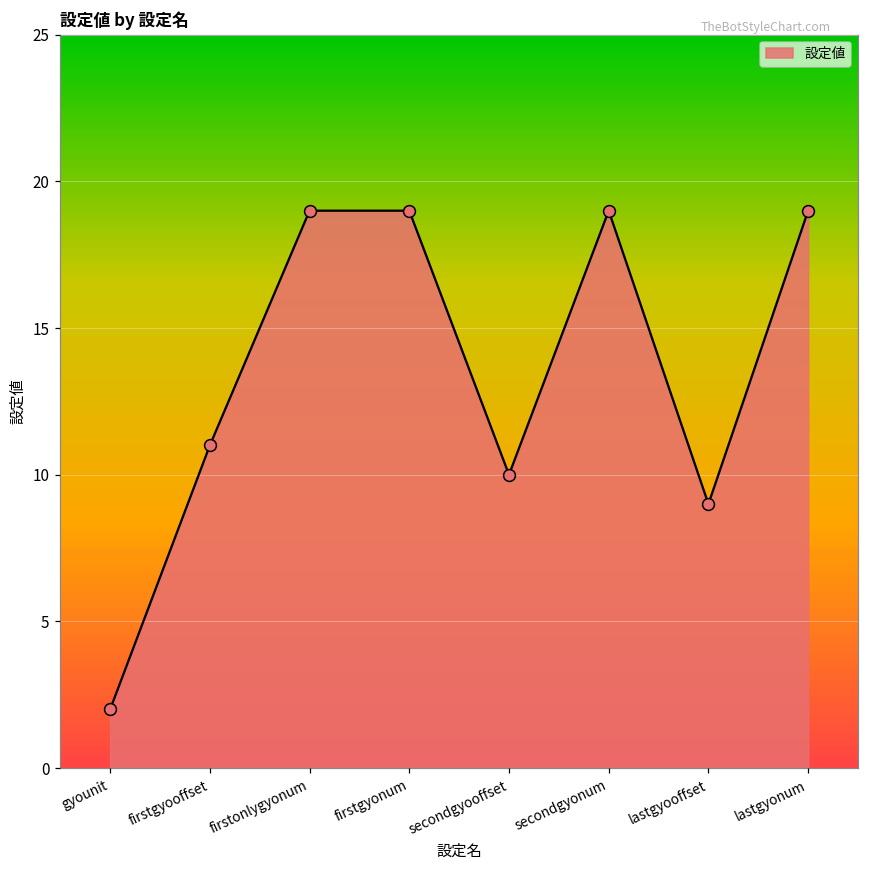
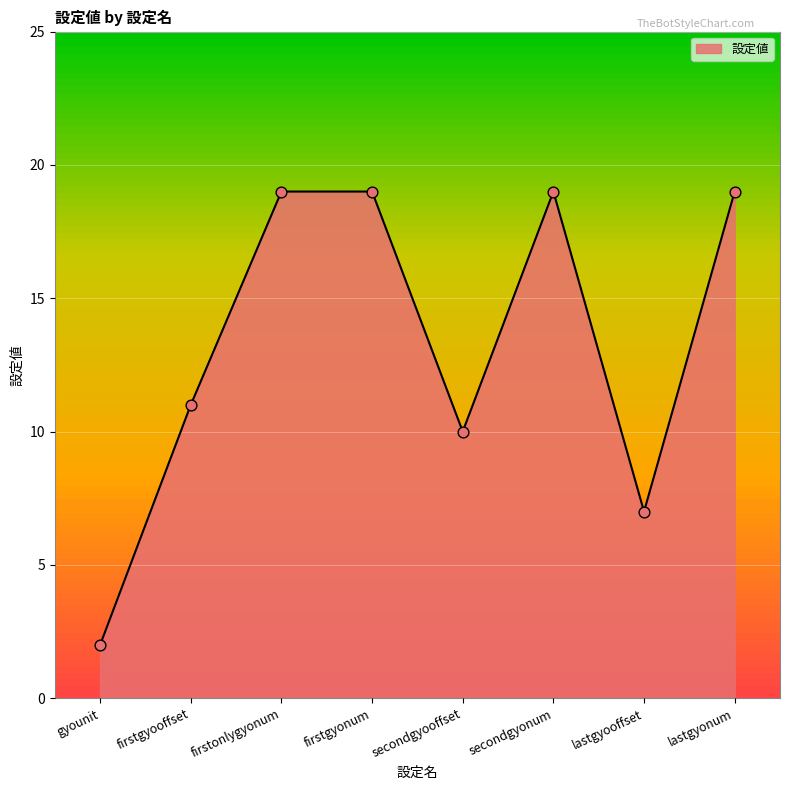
lastgyooffset: 9 -> 7
